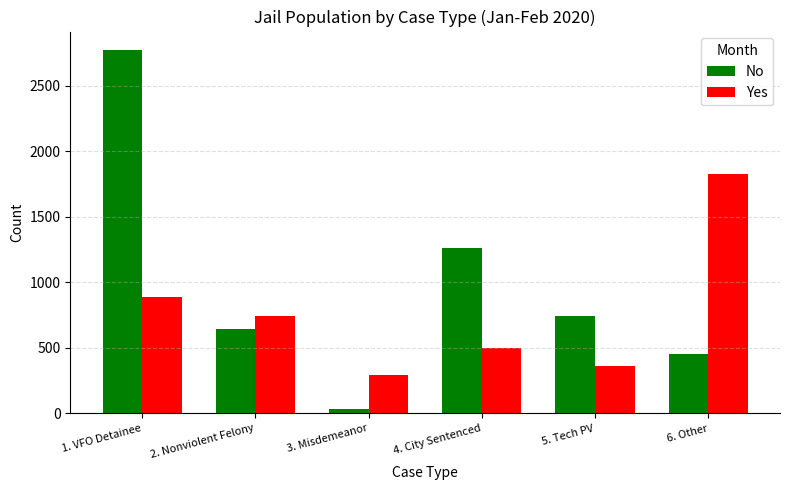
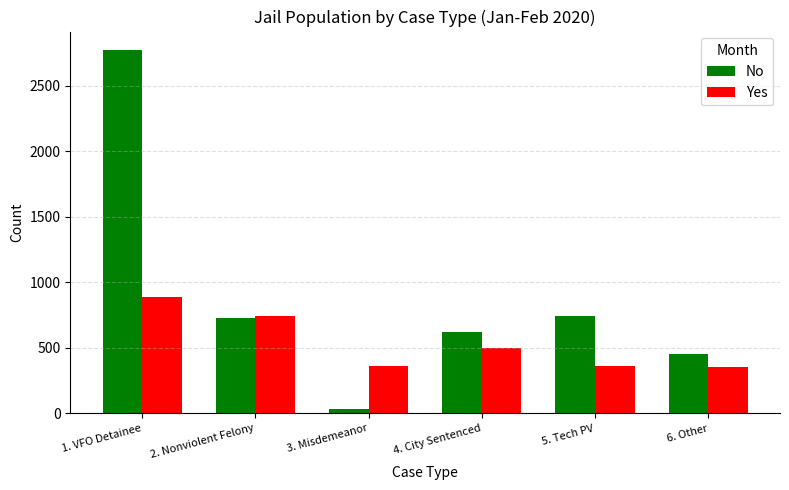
No, 2. Nonviolent Felony: 640 -> 730
Yes, 3. Misdemeanor: 300 -> 360
No, 4. City Sentenced: 1260 -> 620
Yes, 6. Other: 1830 -> 350
